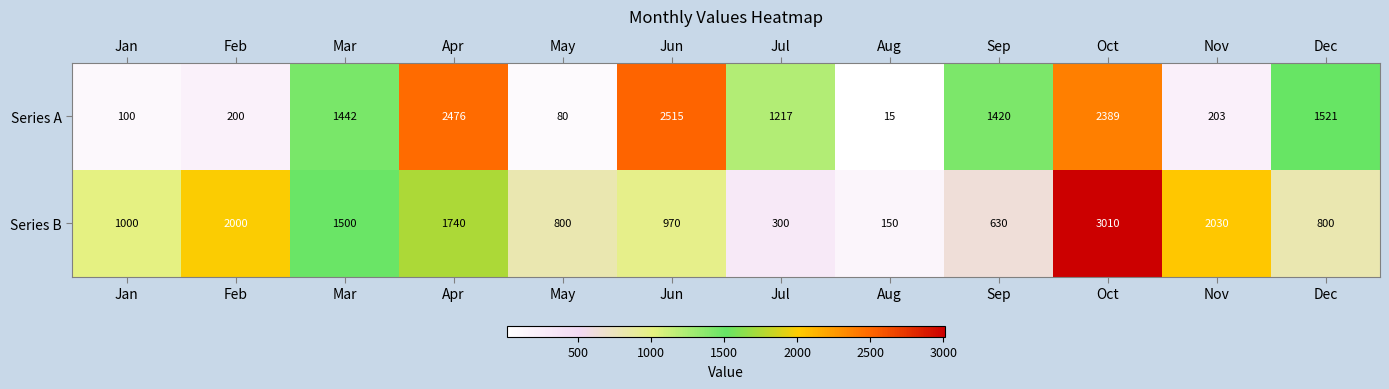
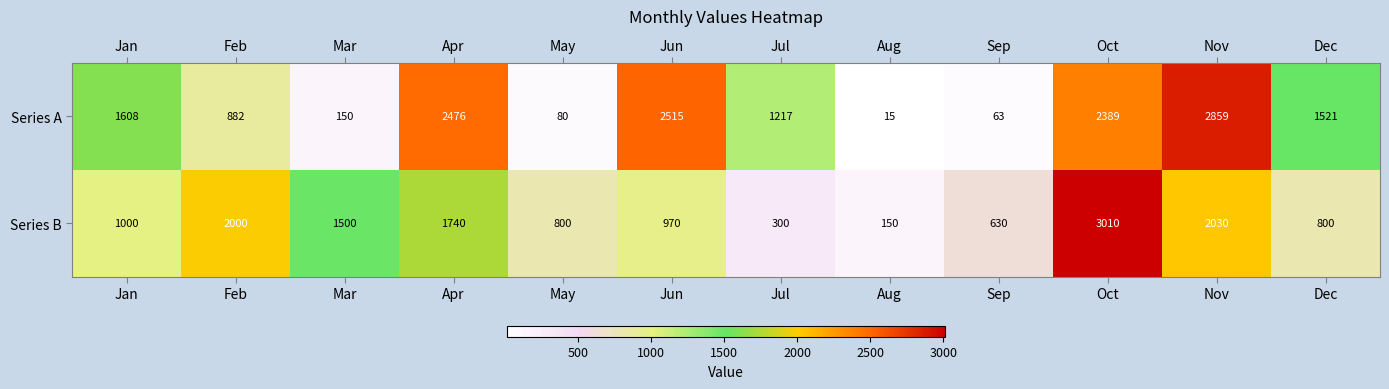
Series A, Jan: 100 -> 1608
Series A, Feb: 200 -> 882
Series A, Mar: 1442 -> 150
Series A, Sep: 1420 -> 63
Series A, Nov: 203 -> 2859
